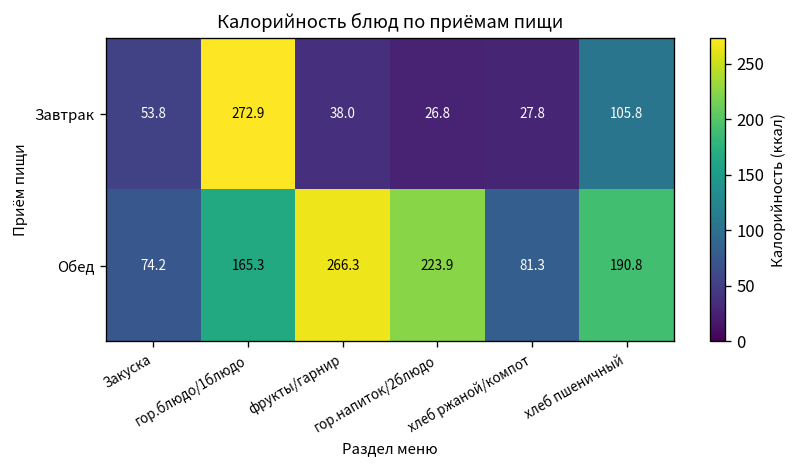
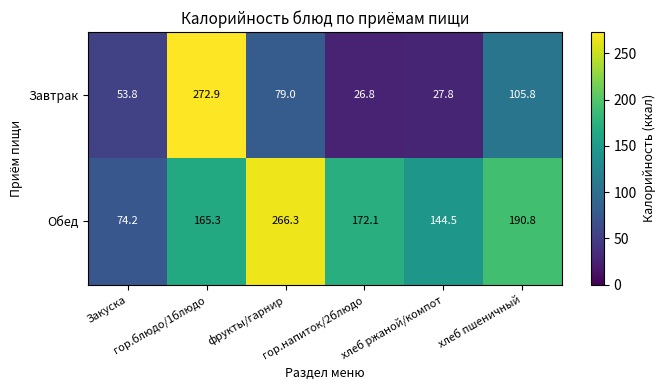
Завтрак, фрукты/гарнир: 38.0 -> 79.0
Обед, гор.напиток/2блюдо: 223.9 -> 172.1
Обед, хлеб ржаной/компот: 81.3 -> 144.5
